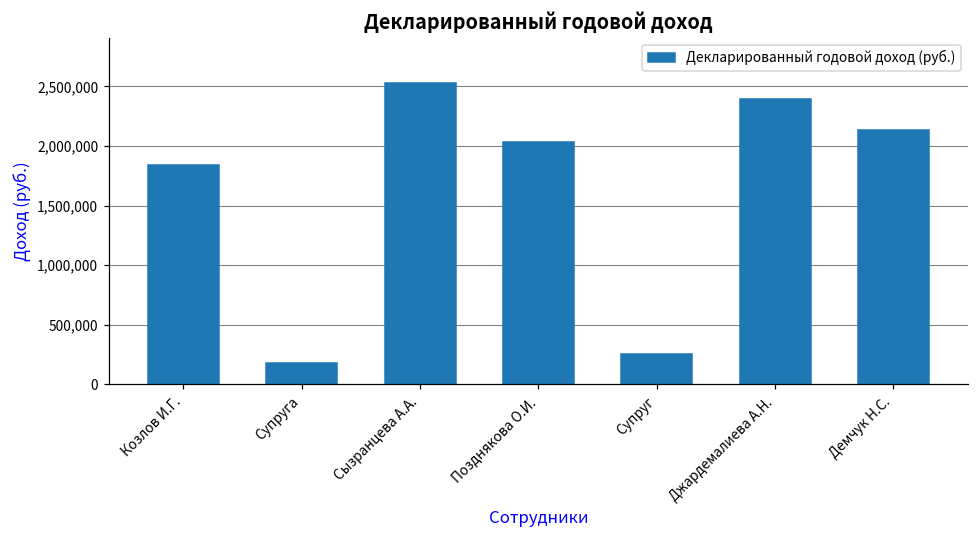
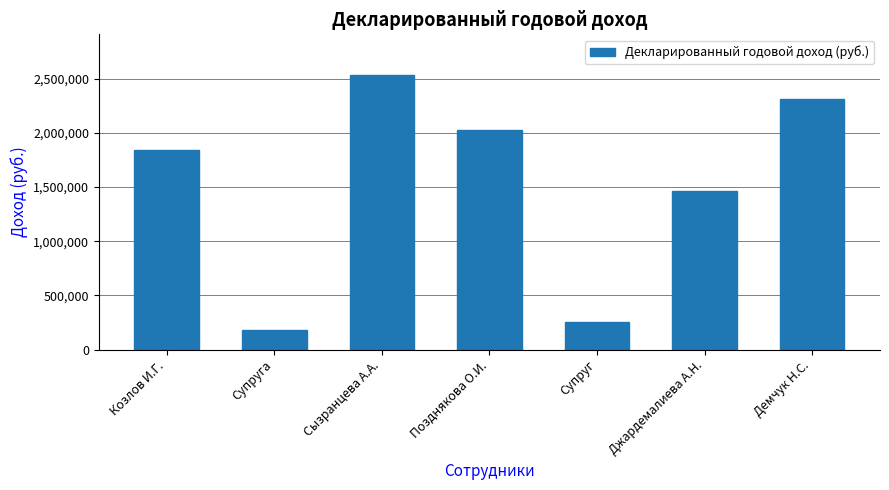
Джардемалиева А.Н.: 2,390,000 -> 1,470,000
Демчук Н.С.: 2,140,000 -> 2,310,000
